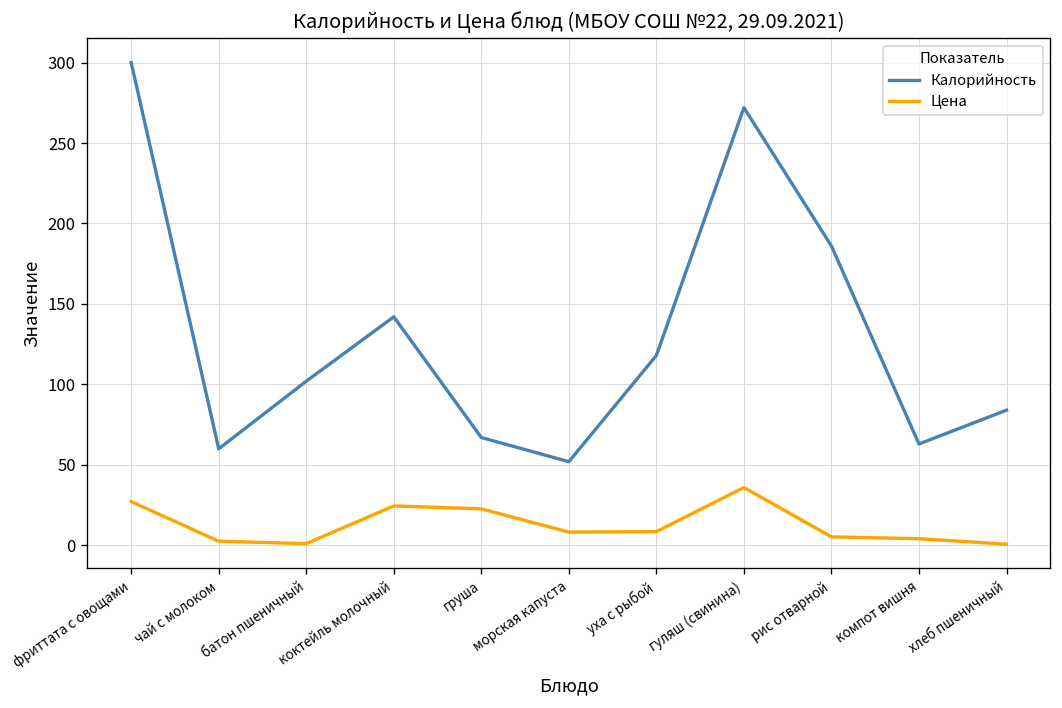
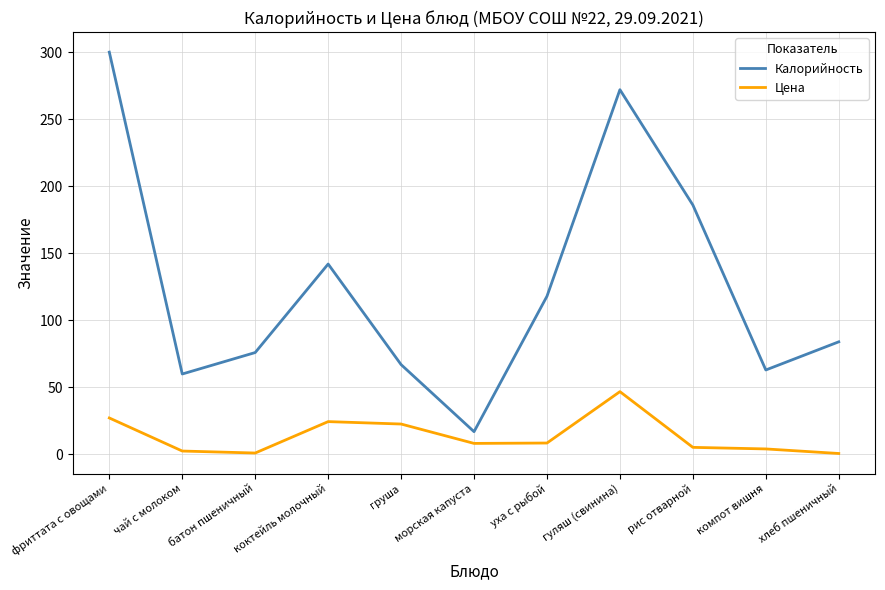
Калорийность, батон пшеничный: 102 -> 76
Калорийность, морская капуста: 52 -> 17
Цена, гуляш (свинина): 36 -> 47
